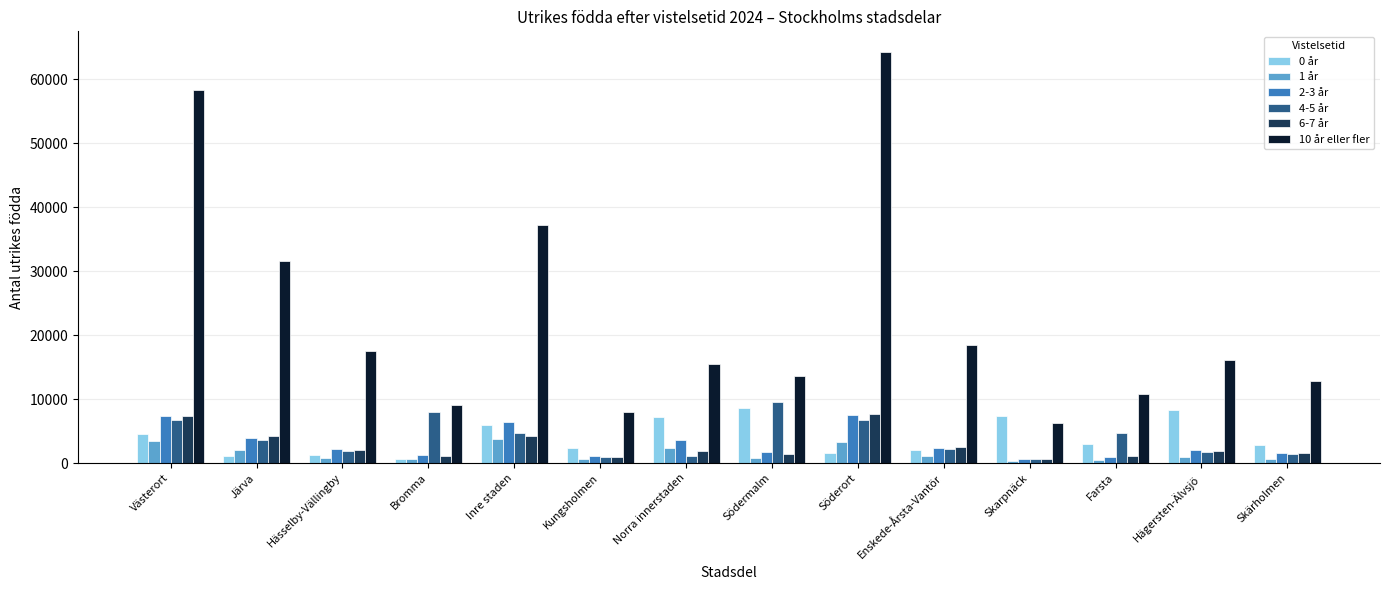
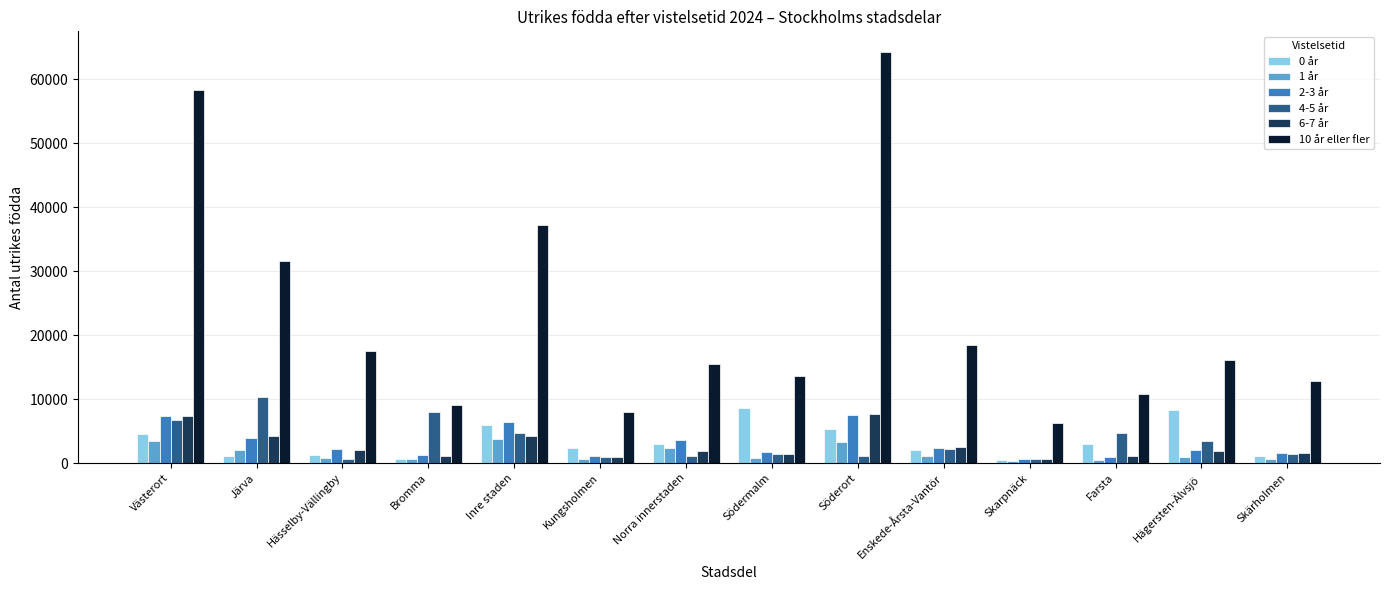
4-5 år, Järva: 4000 -> 10000
4-5 år, Hässelby-Vällingby: 2000 -> 1000
0 år, Norra innerstaden: 7000 -> 3000
4-5 år, Södermalm: 10000 -> 1000
0 år, Söderort: 2000 -> 5000
4-5 år, Söderort: 7000 -> 1000
0 år, Skarpnäck: 7000 -> 0
4-5 år, Hägersten-Älvsjö: 2000 -> 3000
0 år, Skärholmen: 3000 -> 1000
